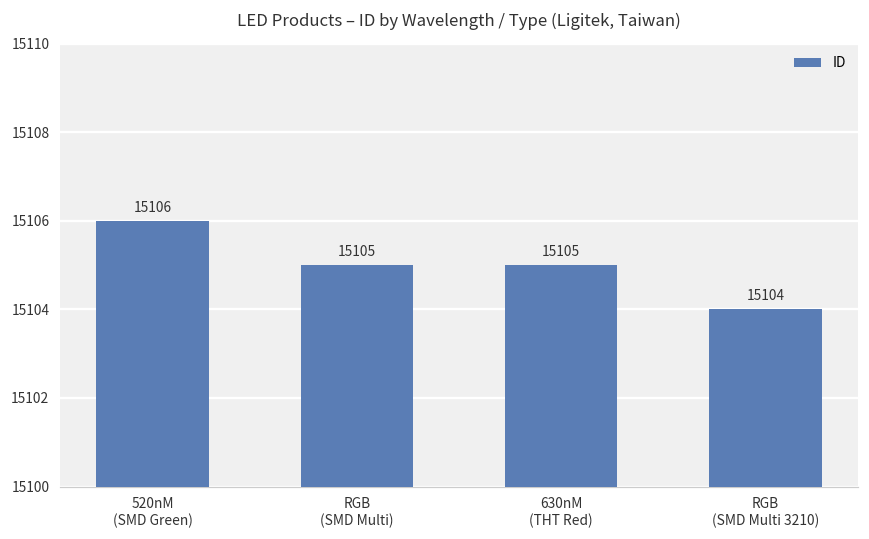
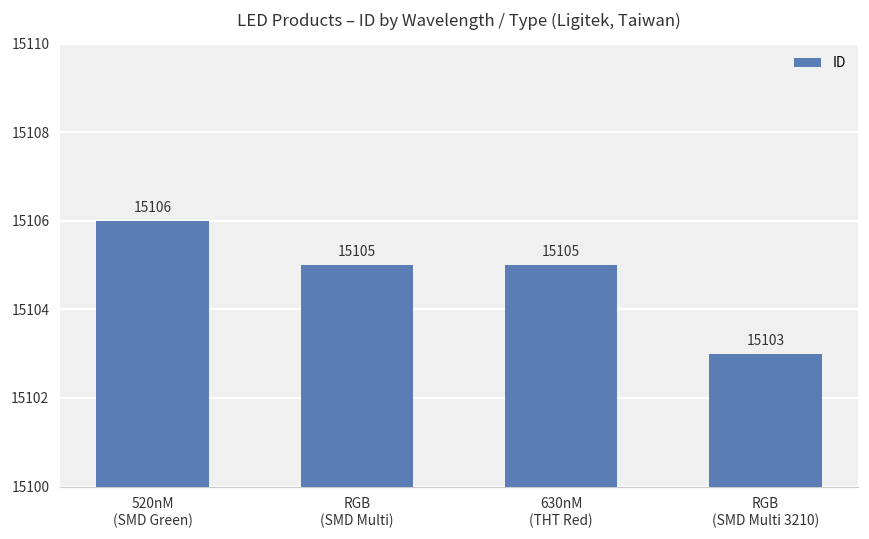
RGB (SMD Multi 3210): 15104 -> 15103
